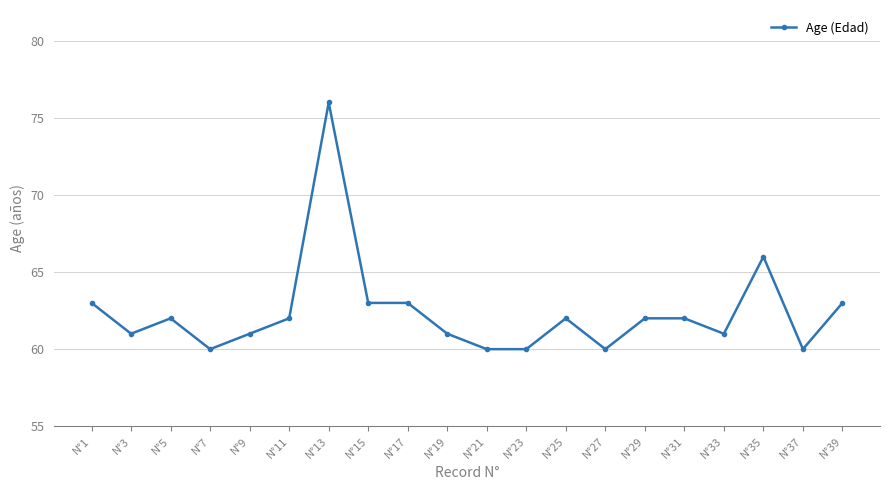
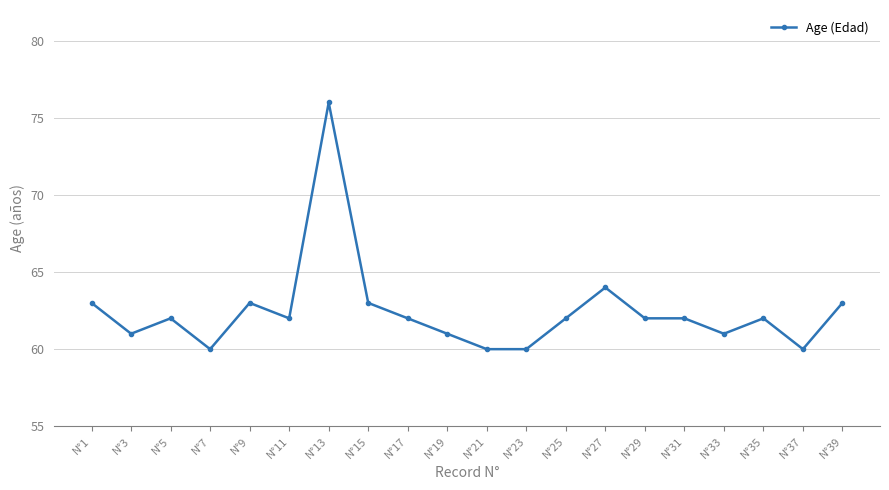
N°9: 61 -> 63
N°17: 63 -> 62
N°27: 60 -> 64
N°35: 66 -> 62
